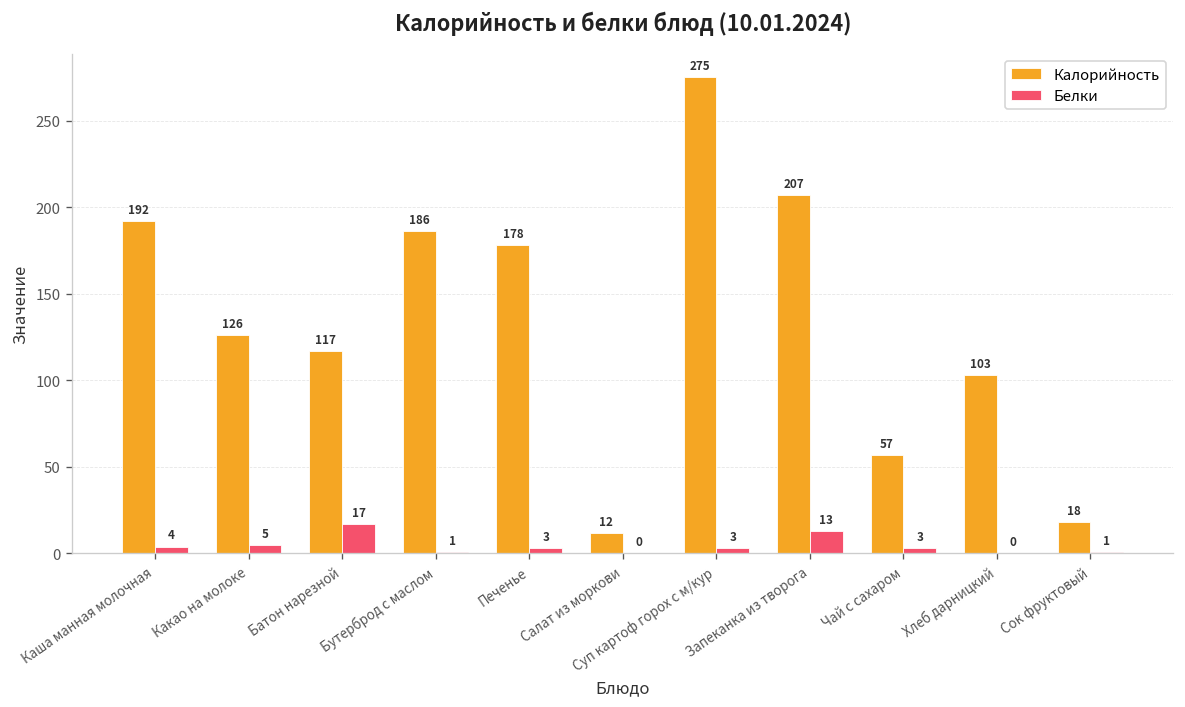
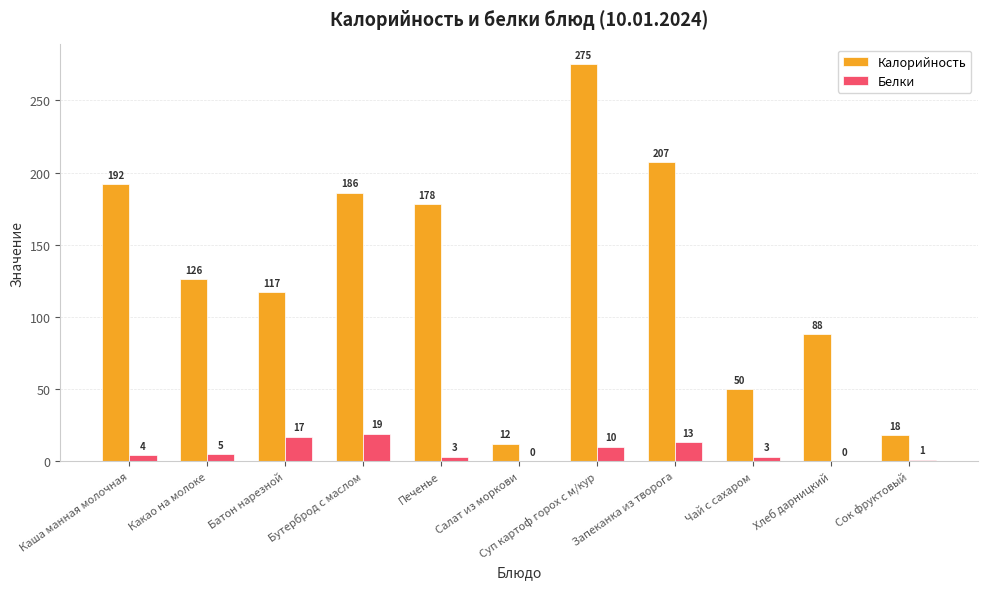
Белки, Бутерброд с маслом: 1 -> 19
Белки, Суп картоф горох с м/кур: 3 -> 10
Калорийность, Чай с сахаром: 57 -> 50
Калорийность, Хлеб дарницкий: 103 -> 88
